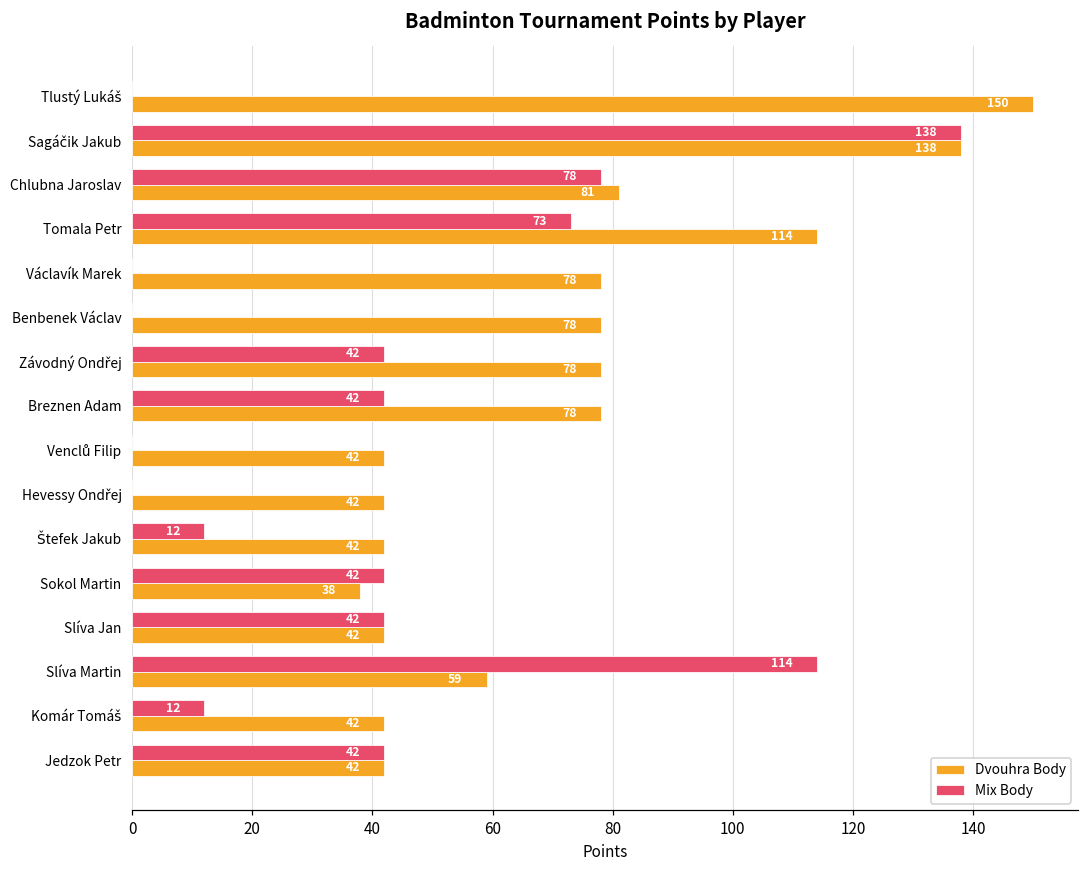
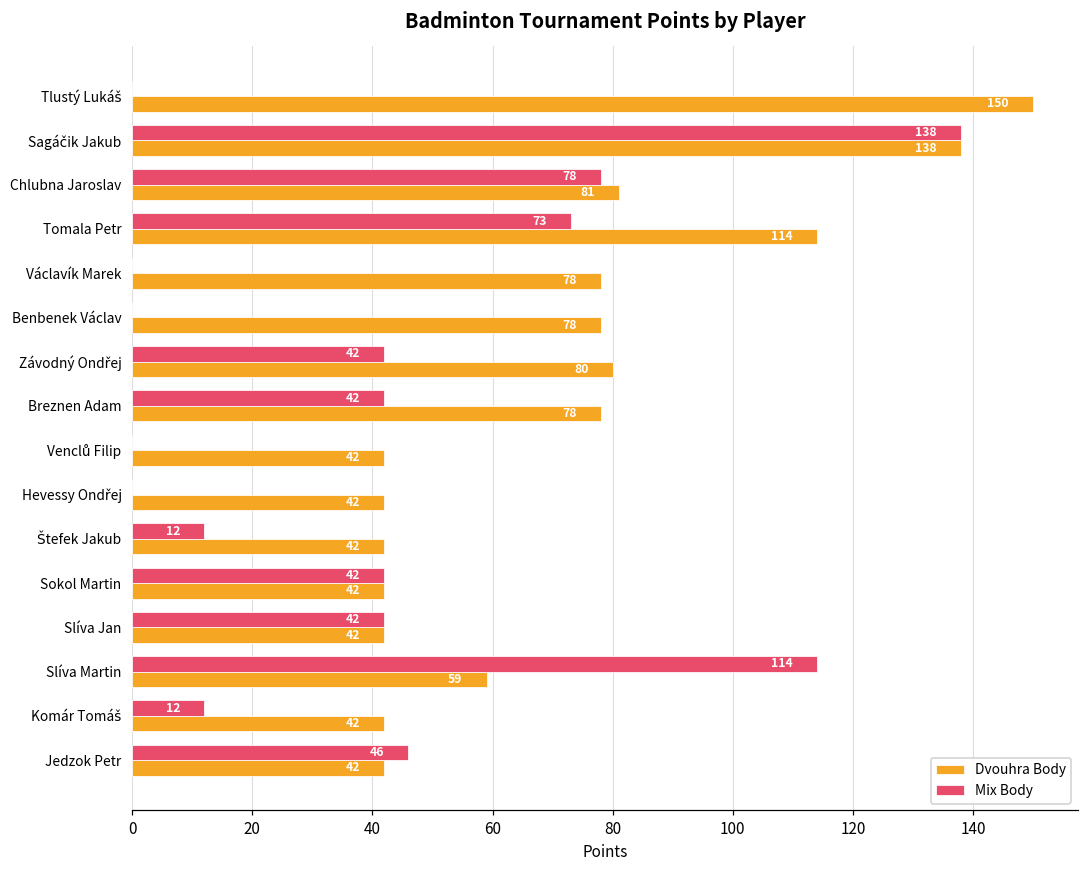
Dvouhra Body, Závodný Ondřej: 78 -> 80
Dvouhra Body, Sokol Martin: 38 -> 42
Mix Body, Jedzok Petr: 42 -> 46
